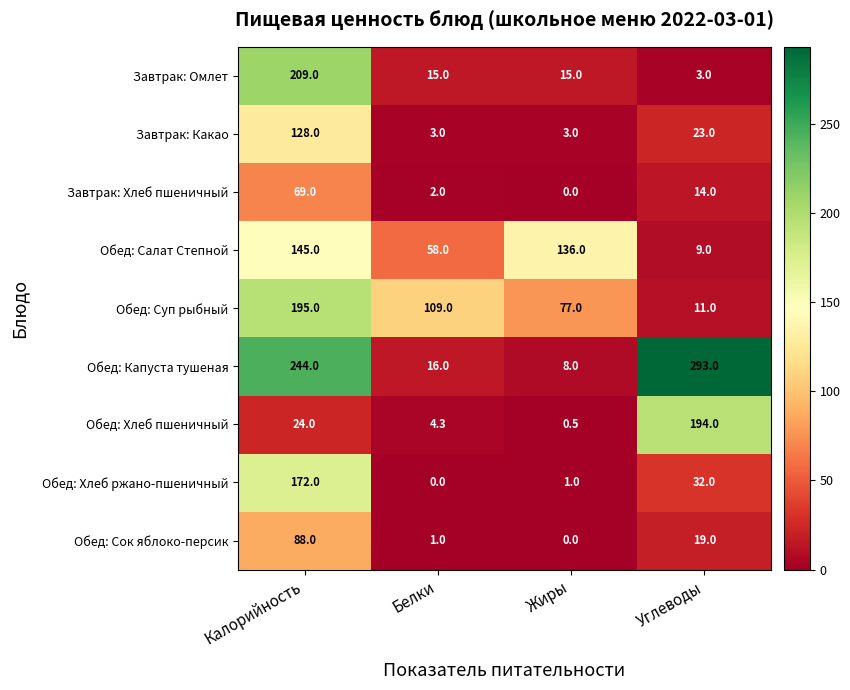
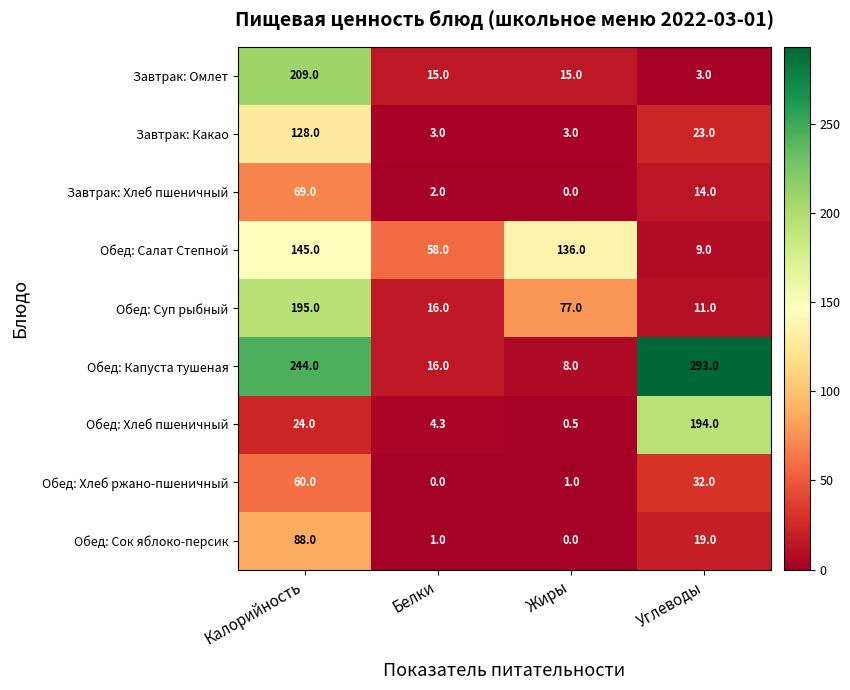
Обед: Суп рыбный, Белки: 109.0 -> 16.0
Обед: Хлеб ржано-пшеничный, Калорийность: 172.0 -> 60.0
